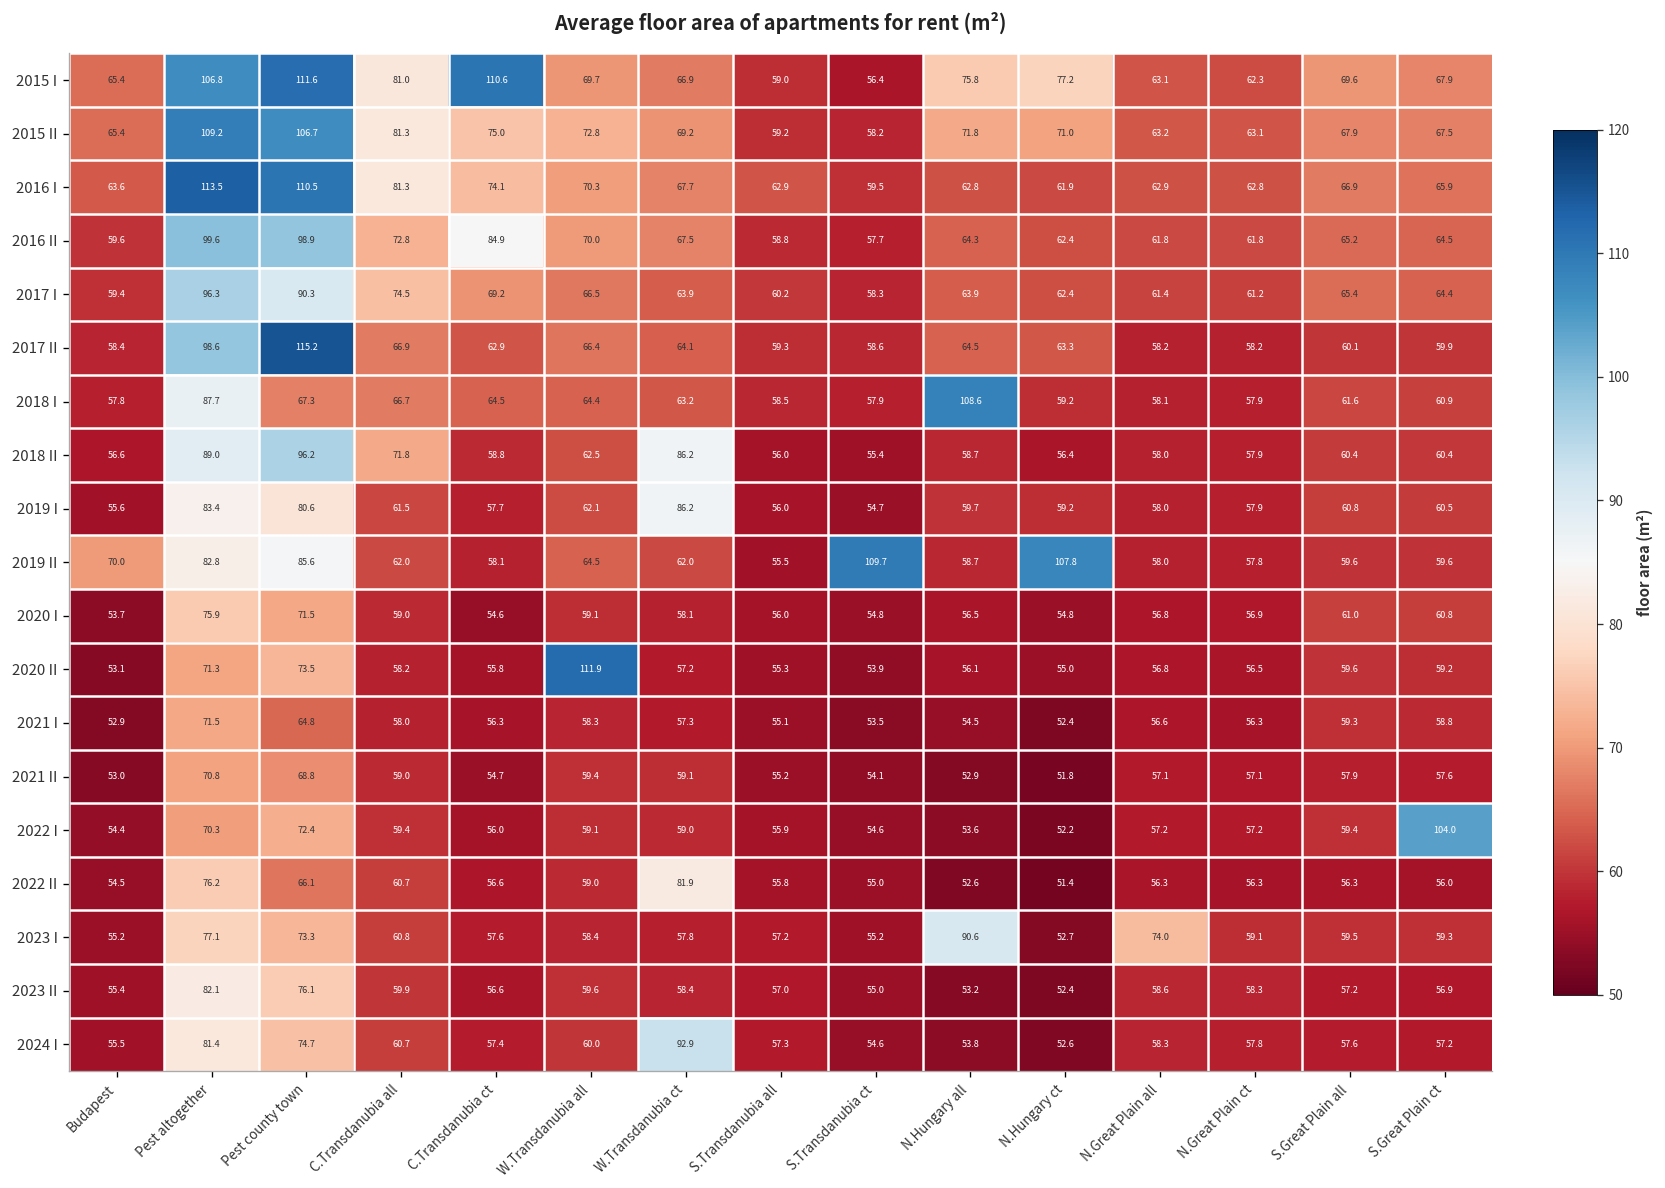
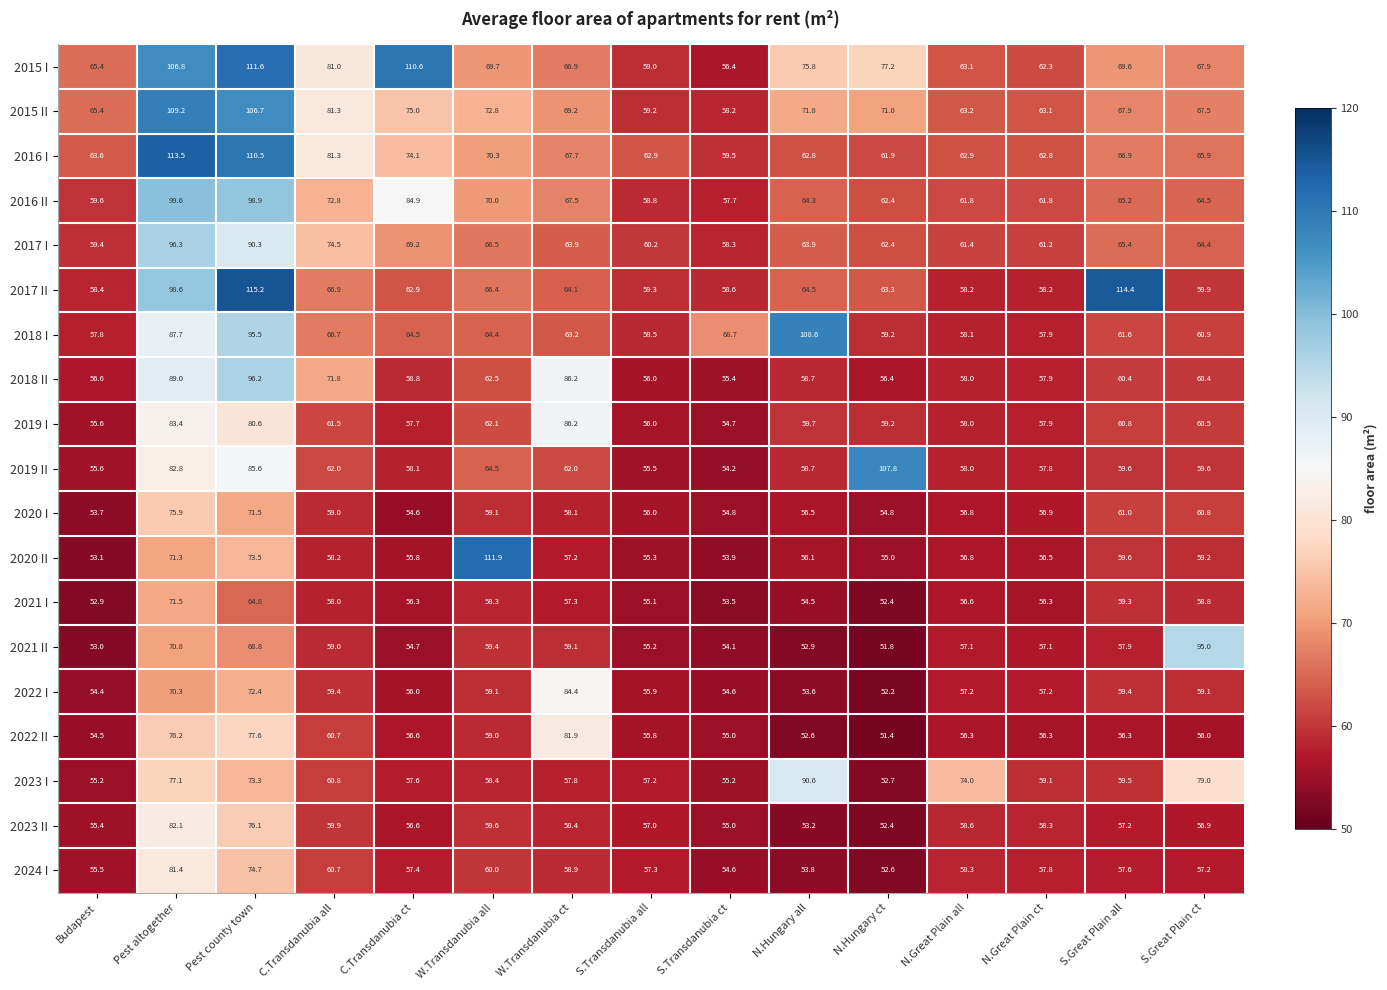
2017 II, S.Great Plain all: 60.1 -> 114.4
2018 I, Pest county town: 67.3 -> 95.5
2018 I, S.Transdanubia ct: 57.9 -> 68.7
2019 II, Budapest: 70.0 -> 55.6
2019 II, S.Transdanubia ct: 109.7 -> 54.2
2021 II, S.Great Plain ct: 57.6 -> 95.0
2022 I, W.Transdanubia ct: 59.0 -> 84.4
2022 I, S.Great Plain ct: 104.0 -> 59.1
2022 II, Pest county town: 66.1 -> 77.6
2023 I, S.Great Plain ct: 59.3 -> 79.0
2024 I, W.Transdanubia ct: 92.9 -> 58.9
